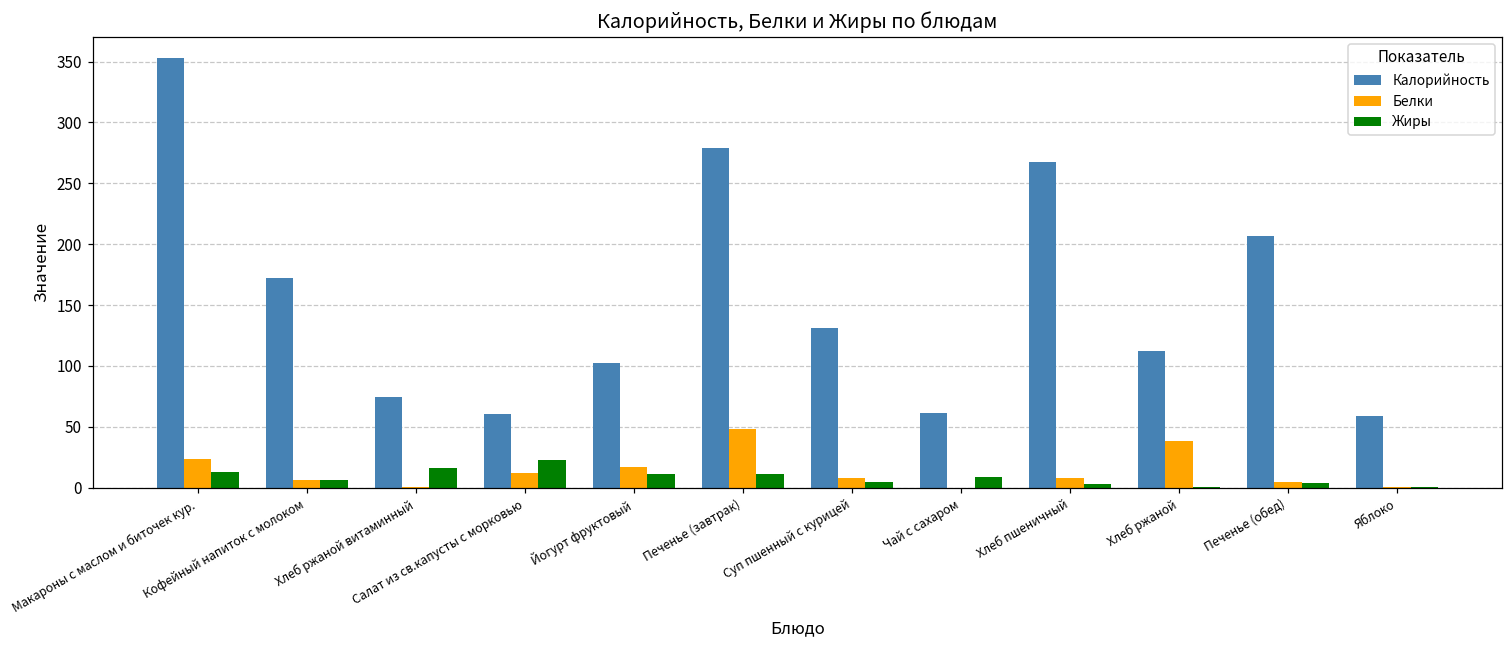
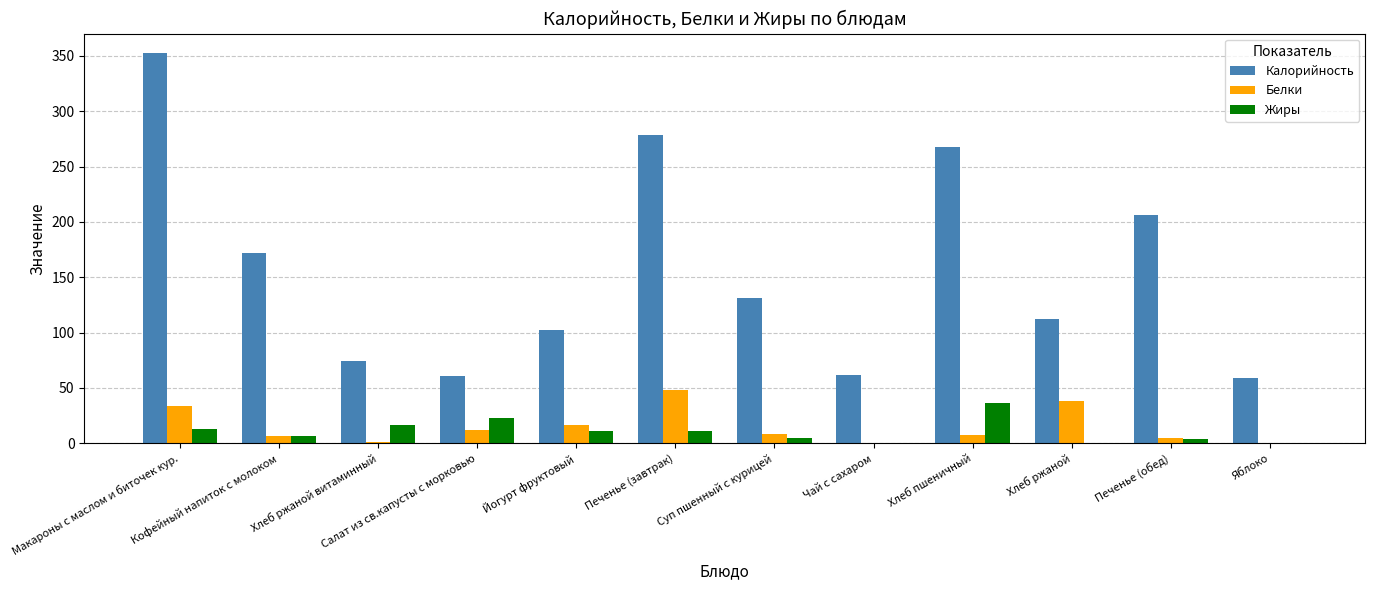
Белки, Макароны с маслом и биточек кур.: 23 -> 34
Жиры, Чай с сахаром: 9 -> 0
Жиры, Хлеб пшеничный: 3 -> 37
